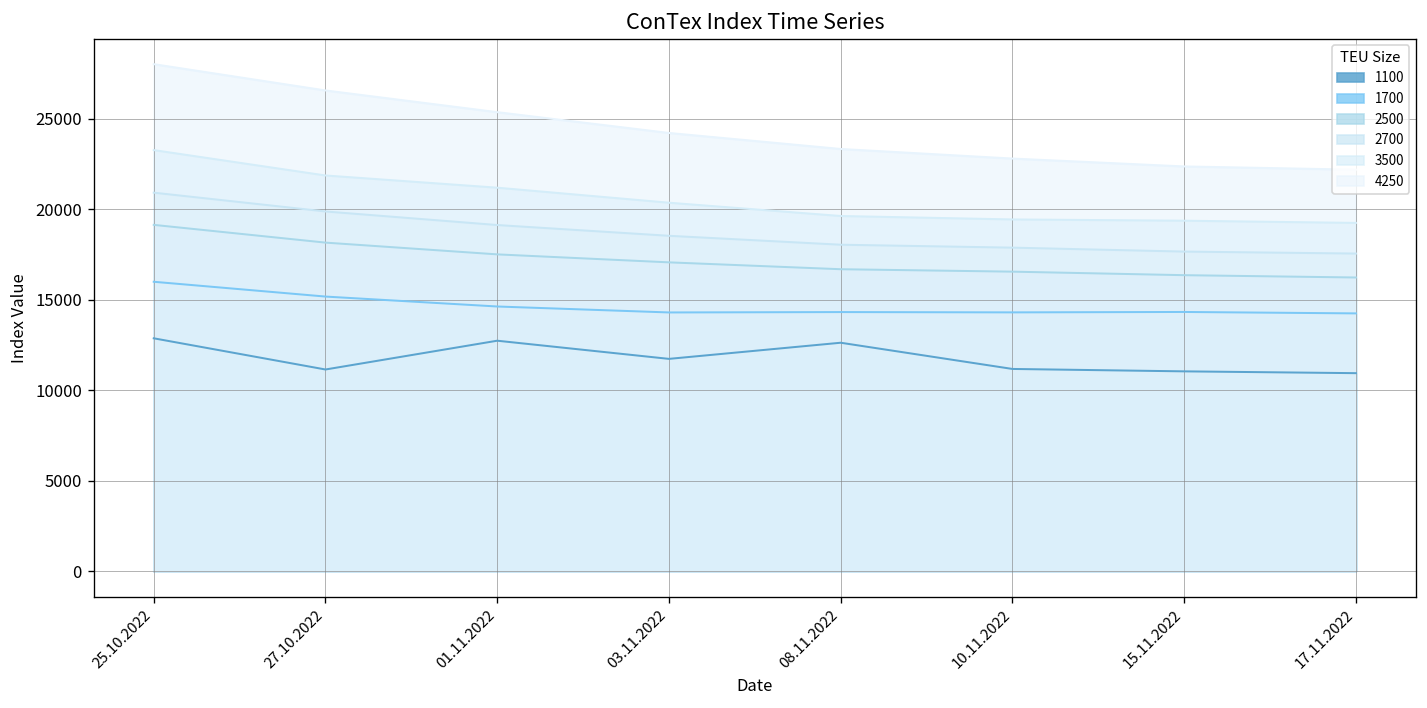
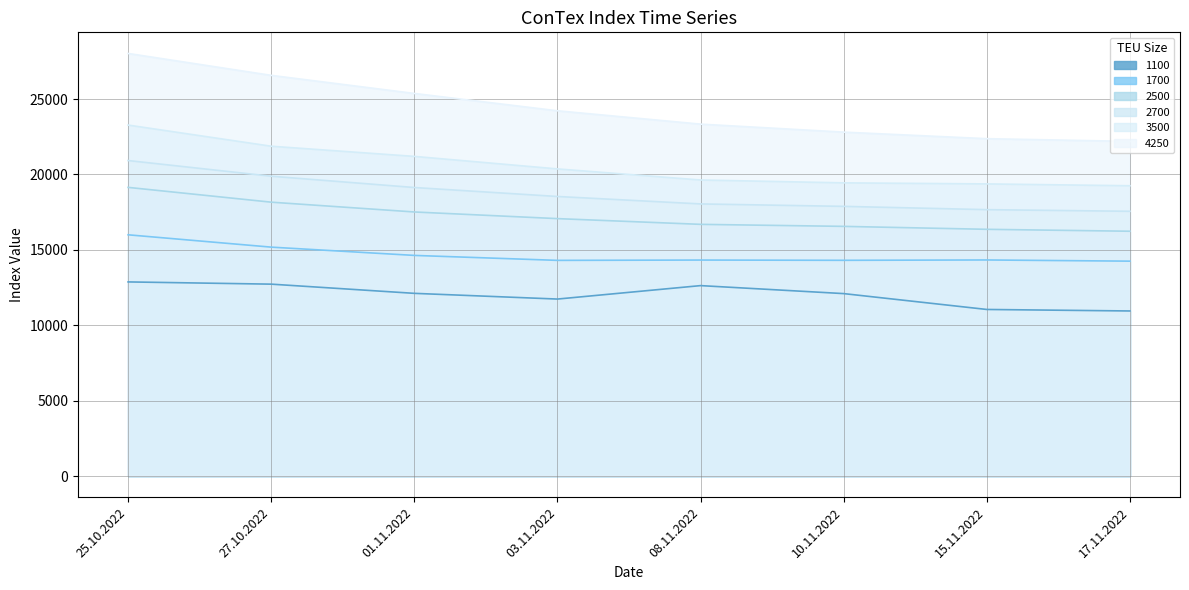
1100, 27.10.2022: 11200 -> 12700
1100, 01.11.2022: 12700 -> 12100
1100, 10.11.2022: 11200 -> 12100
